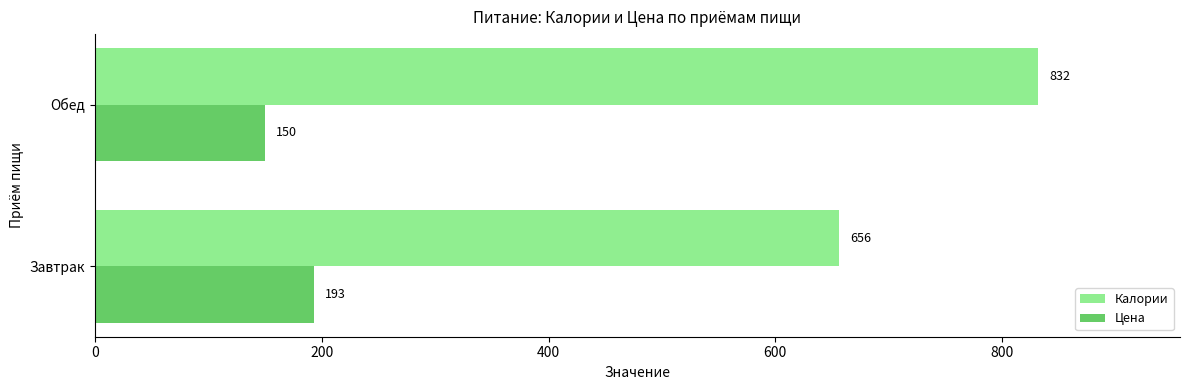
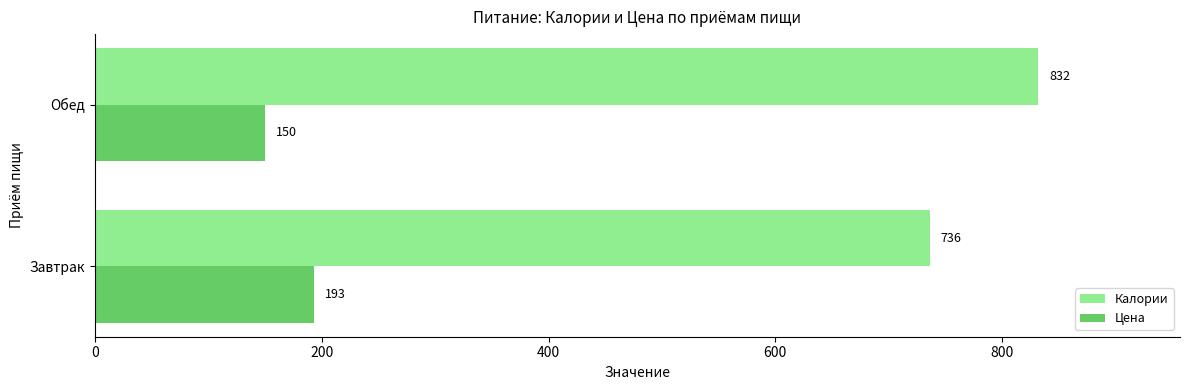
Калории, Завтрак: 656 -> 736
